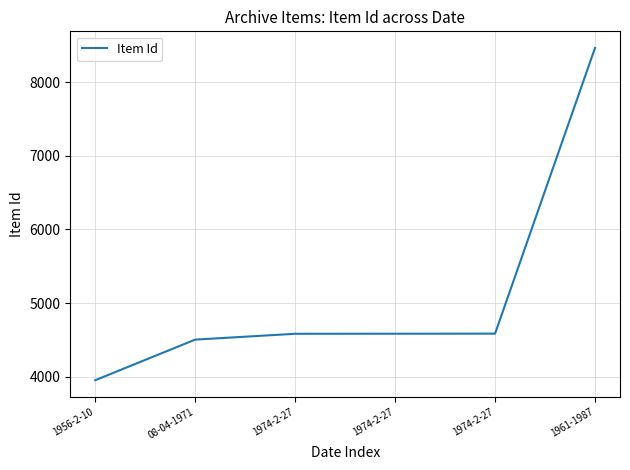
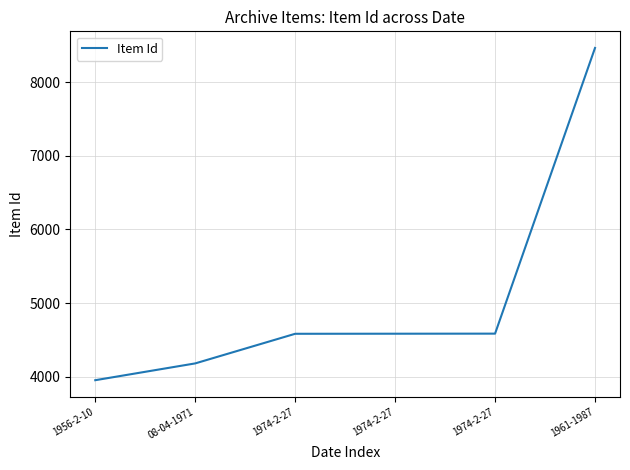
08-04-1971: 4500 -> 4200
